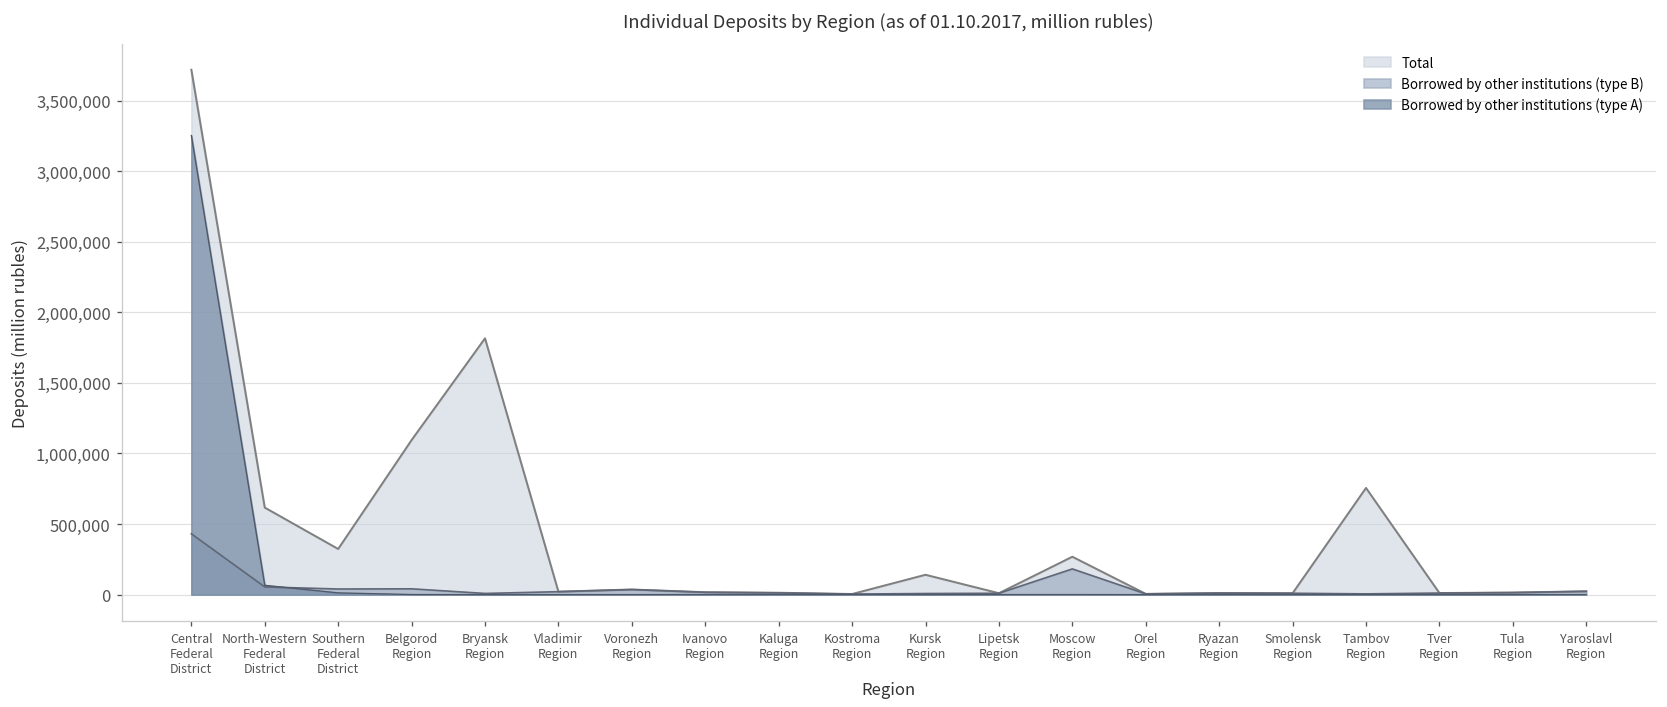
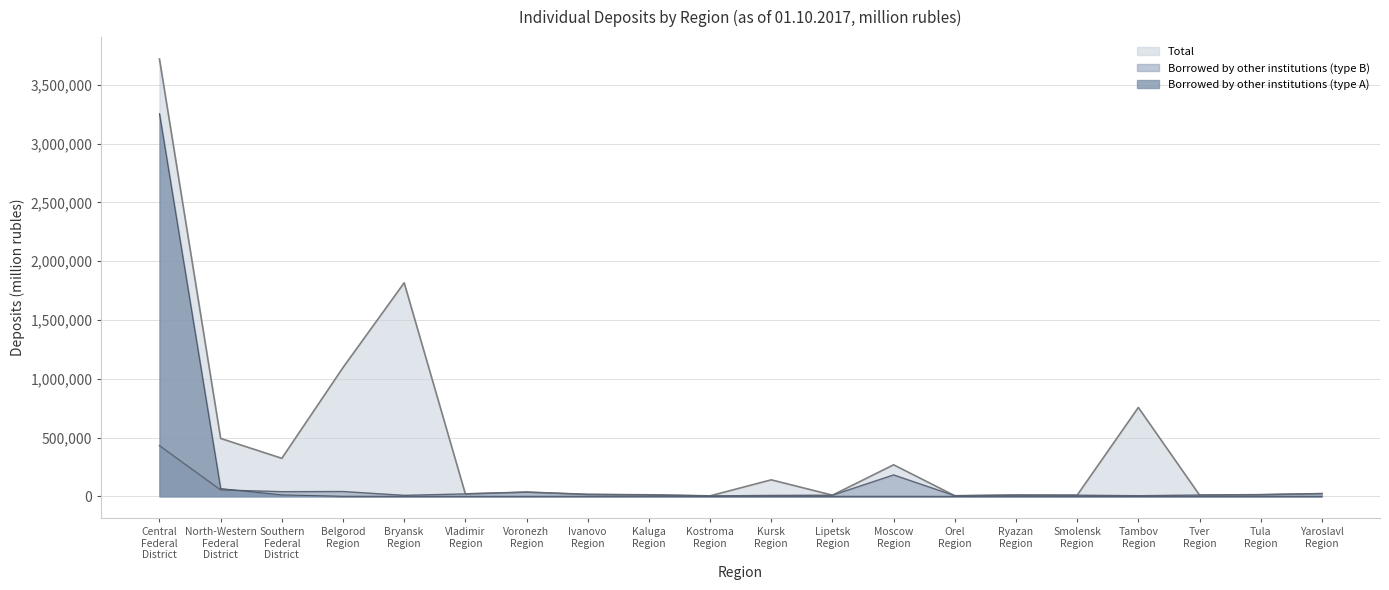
Total, North-Western Federal District: 620,000 -> 490,000
